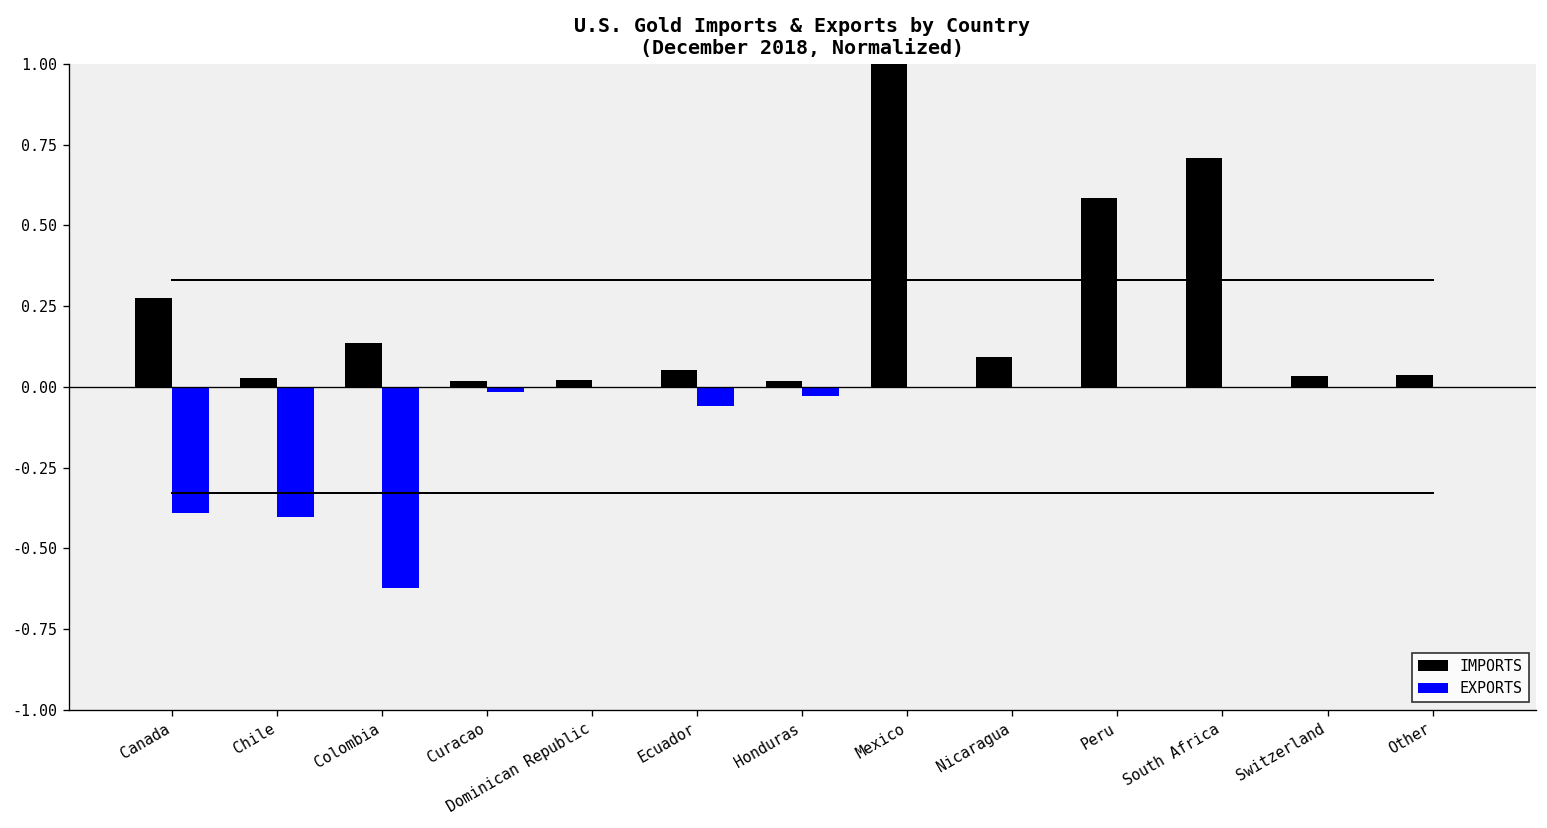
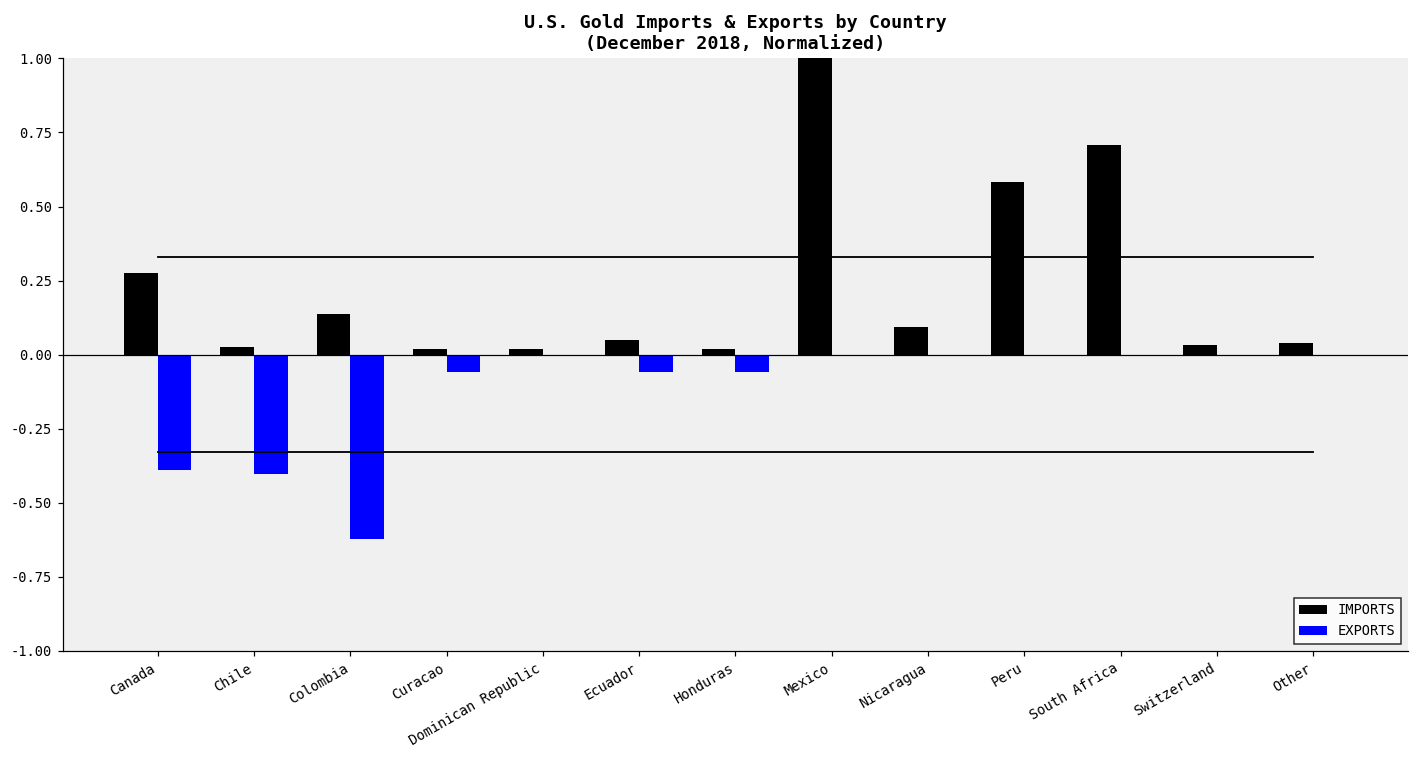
EXPORTS, Curacao: -0.02 -> -0.06
EXPORTS, Honduras: -0.03 -> -0.06
